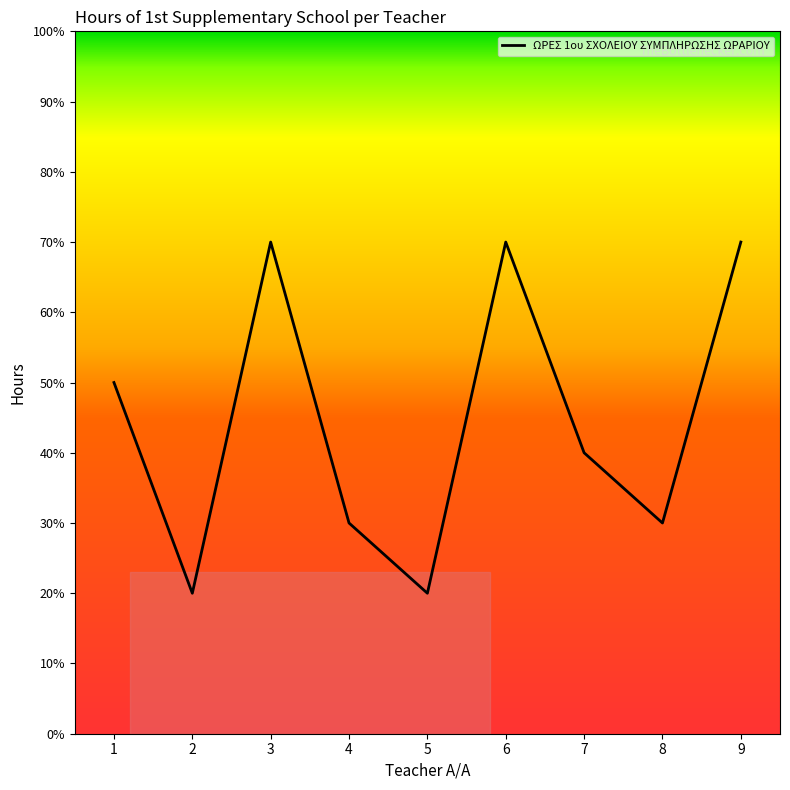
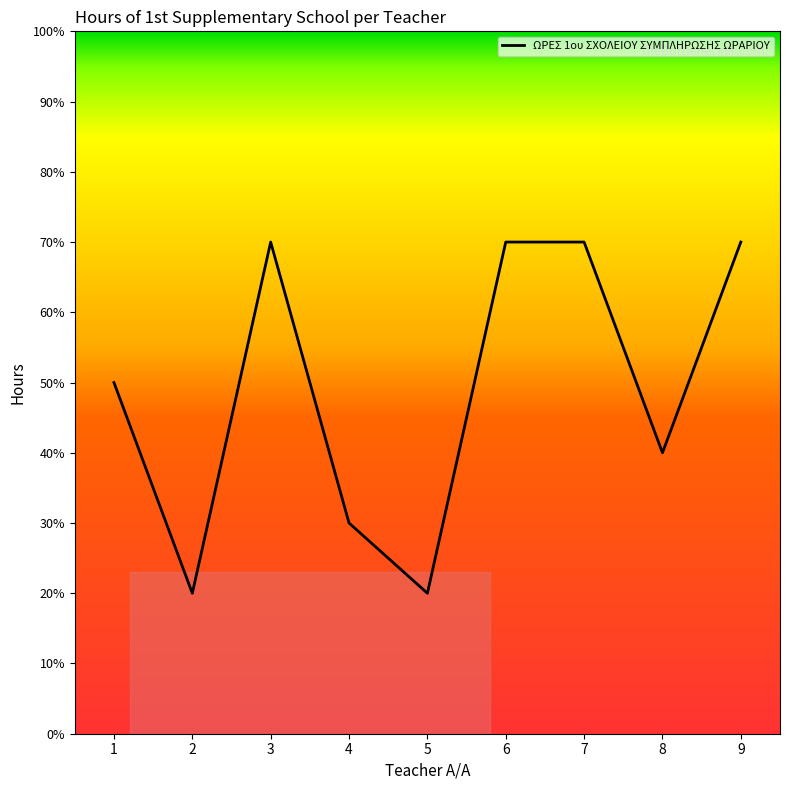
7: 40% -> 70%
8: 30% -> 40%
